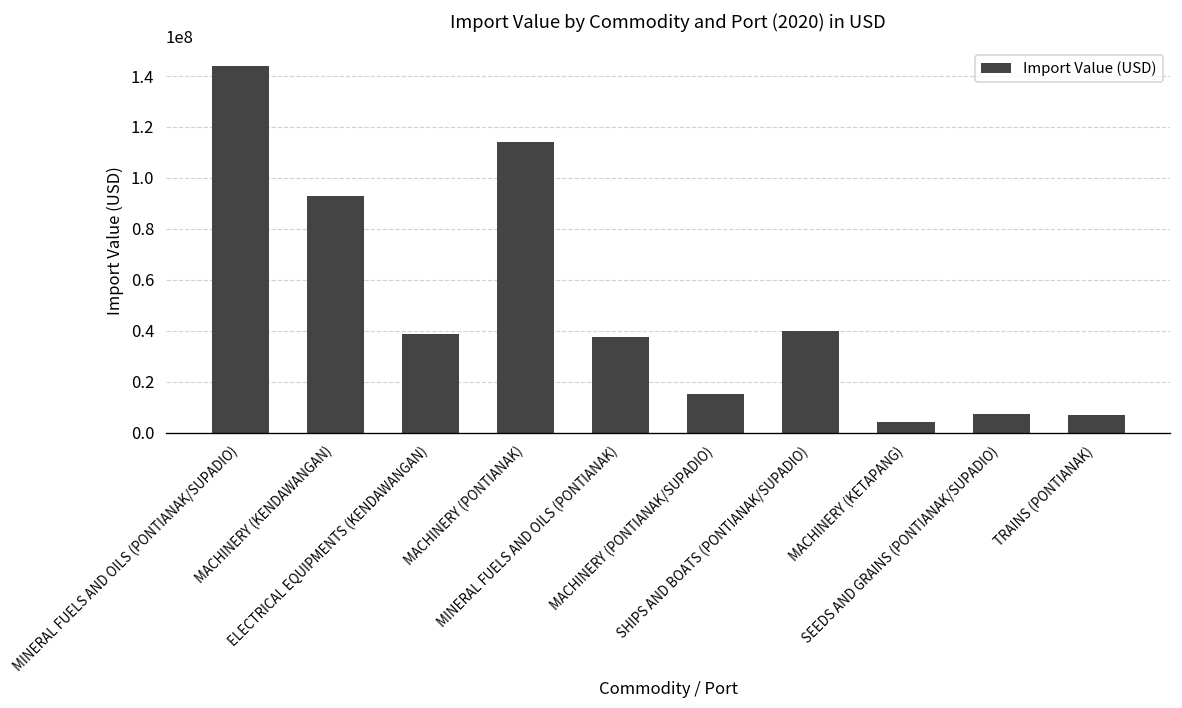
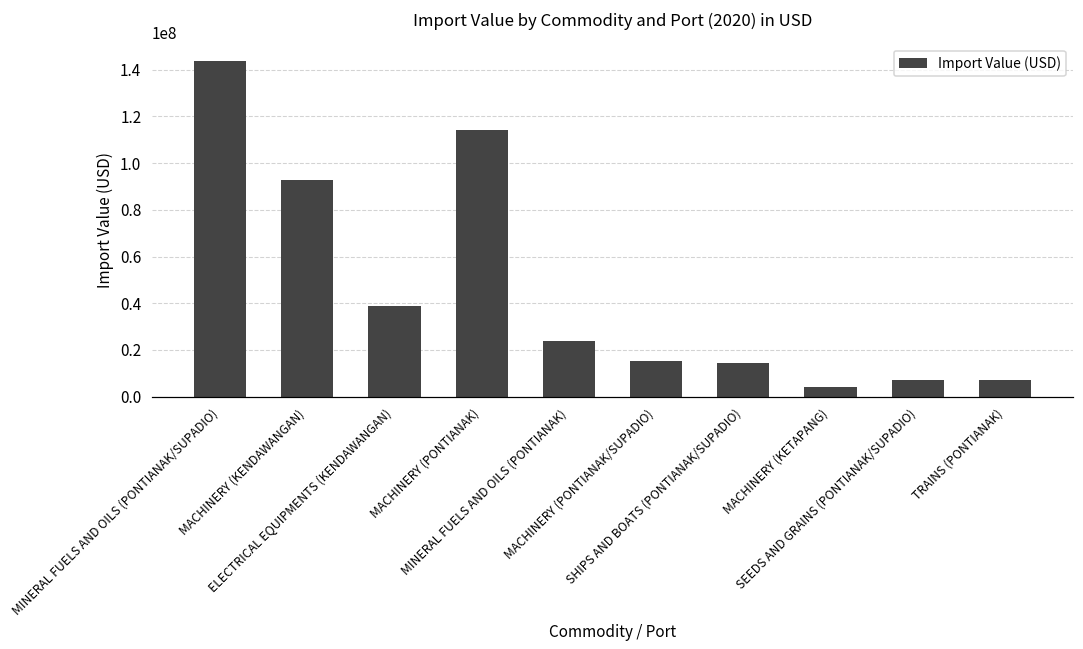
MINERAL FUELS AND OILS (PONTIANAK): 38000000 -> 24000000
SHIPS AND BOATS (PONTIANAK/SUPADIO): 40000000 -> 15000000
